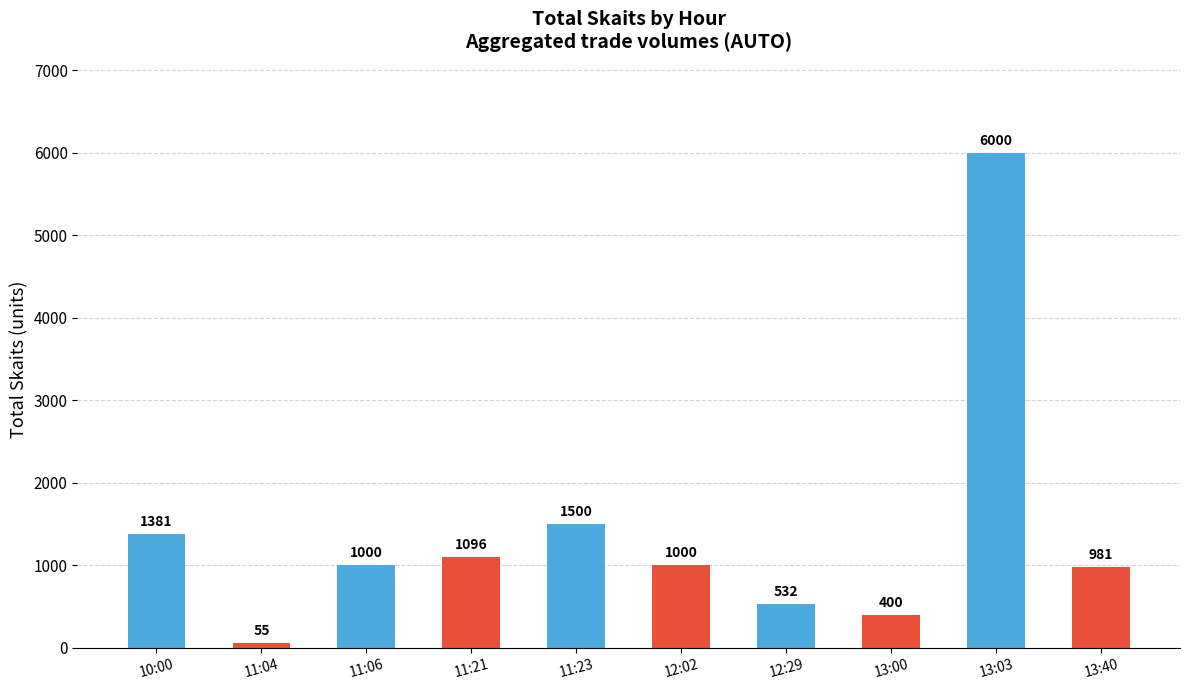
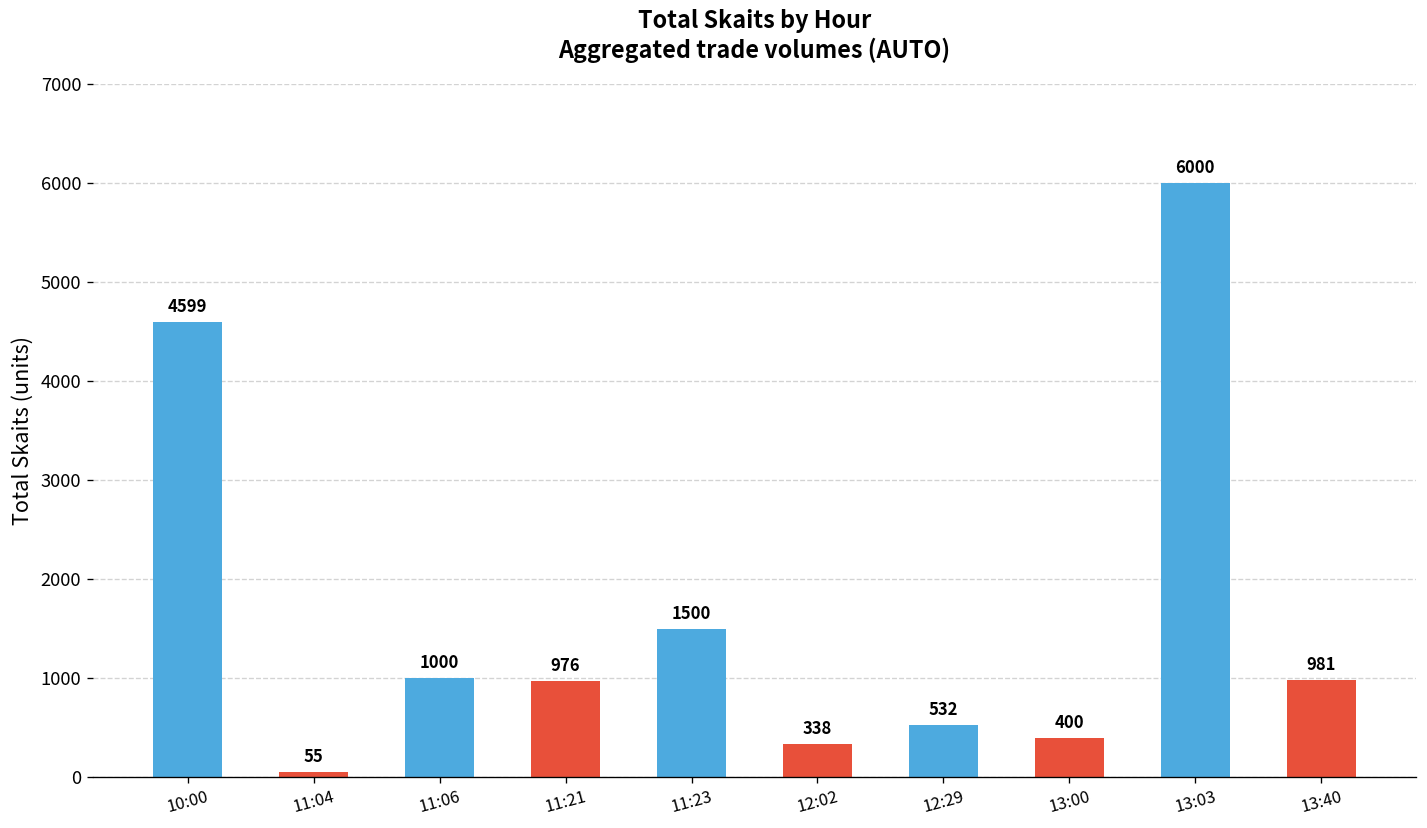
10:00: 1381 -> 4599
11:21: 1096 -> 976
12:02: 1000 -> 338
